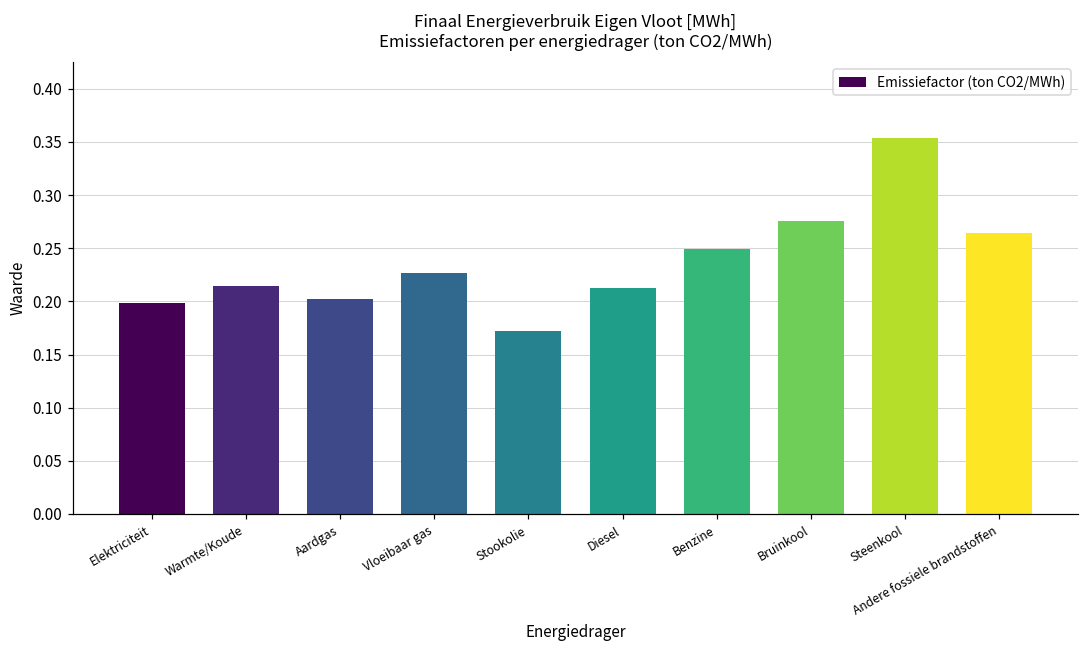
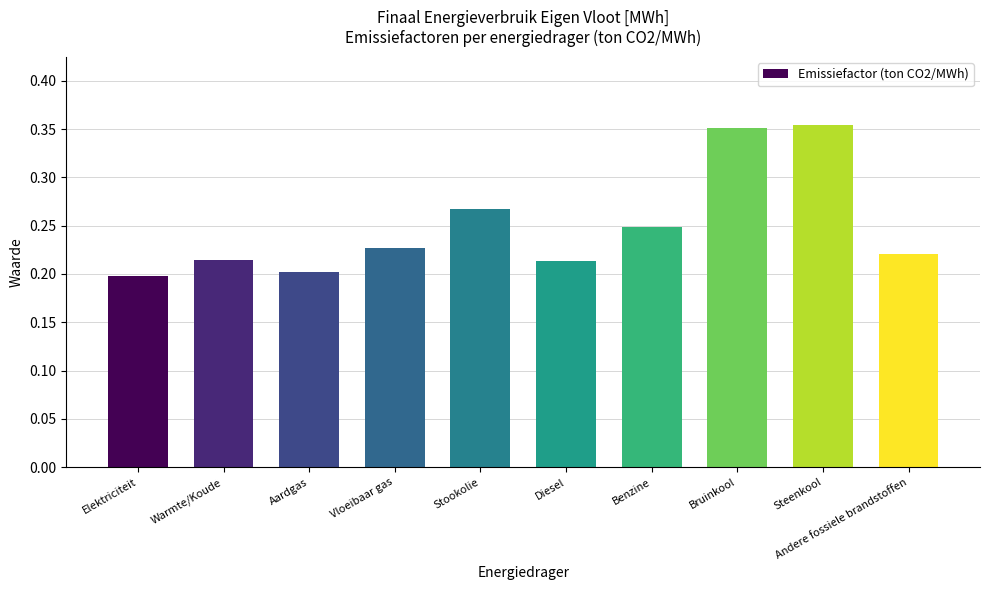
Stookolie: 0.17 -> 0.27
Bruinkool: 0.28 -> 0.35
Andere fossiele brandstoffen: 0.26 -> 0.22
